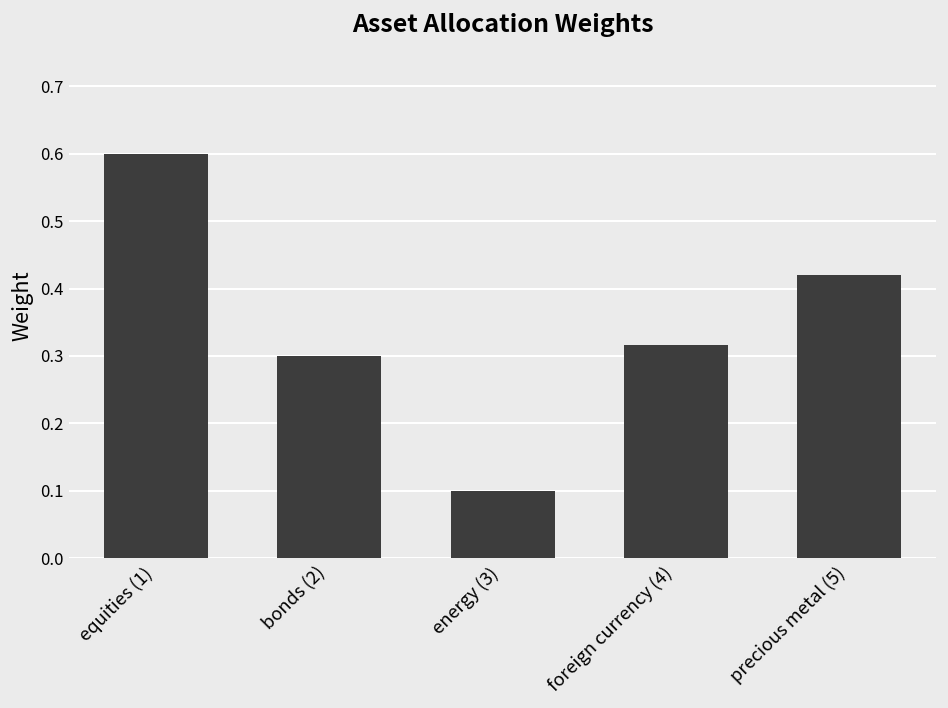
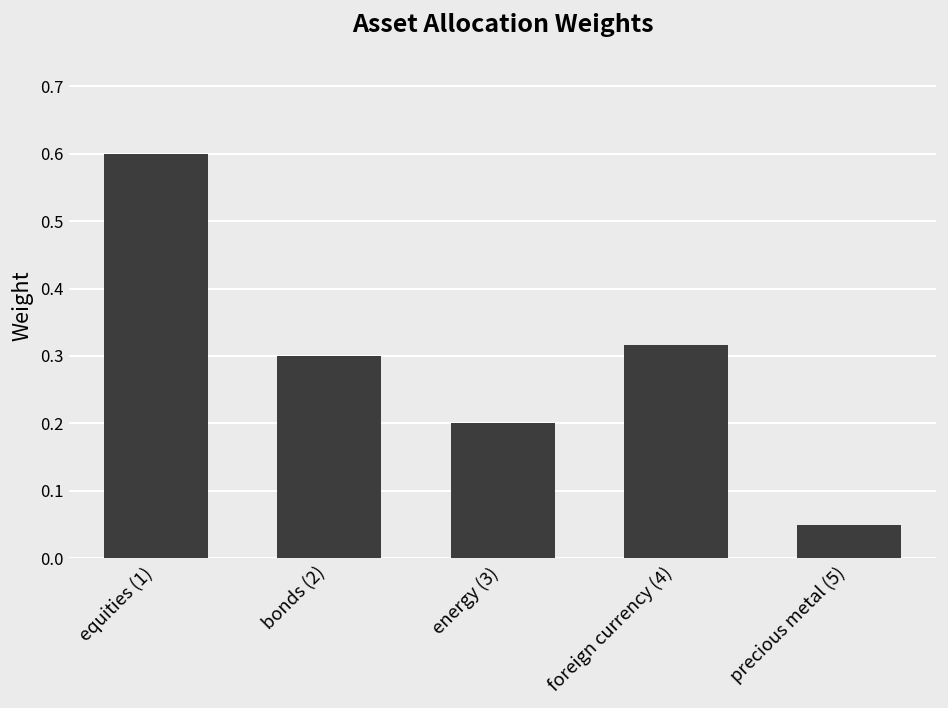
energy (3): 0.1 -> 0.2
precious metal (5): 0.42 -> 0.05
